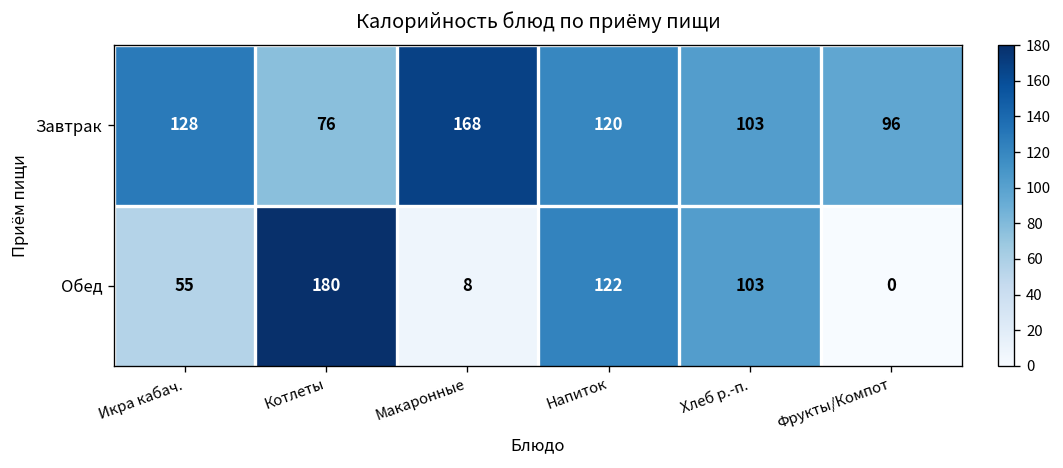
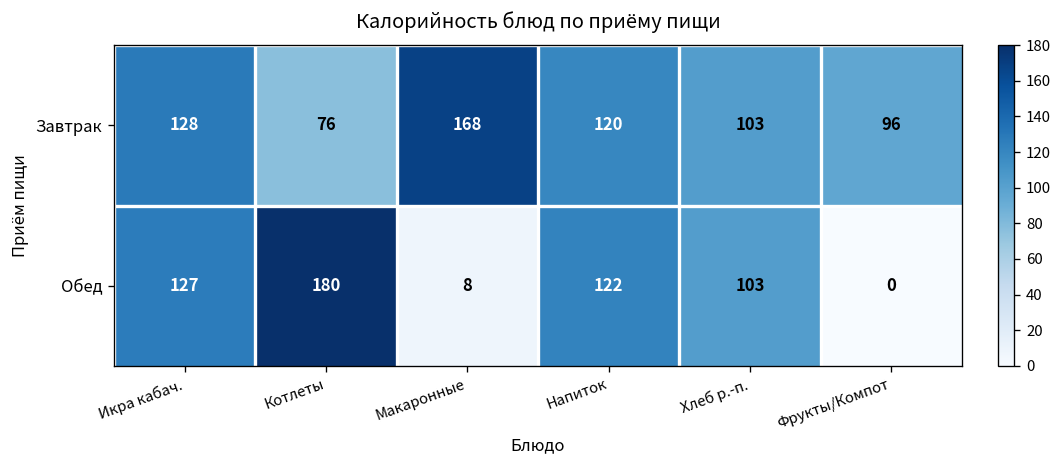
Обед, Икра кабач.: 55 -> 127
